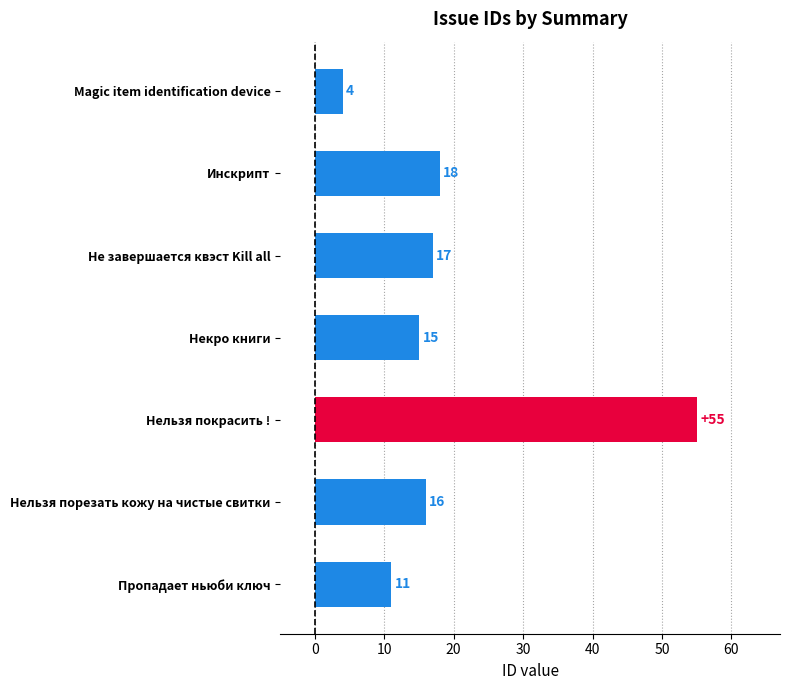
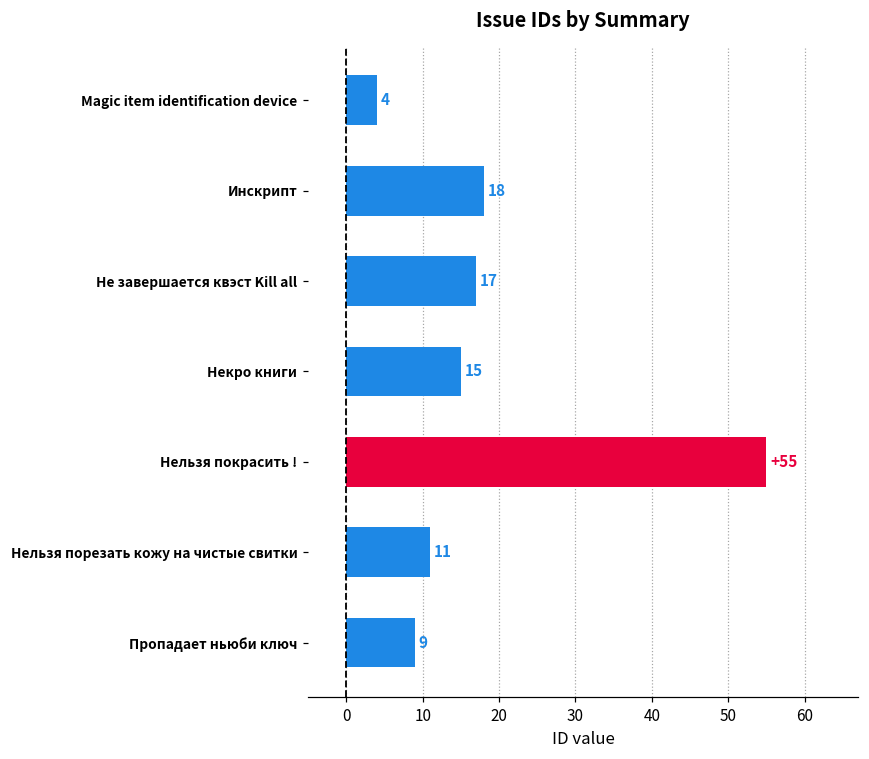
Нельзя порезать кожу на чистые свитки: 16 -> 11
Пропадает ньюби ключ: 11 -> 9
